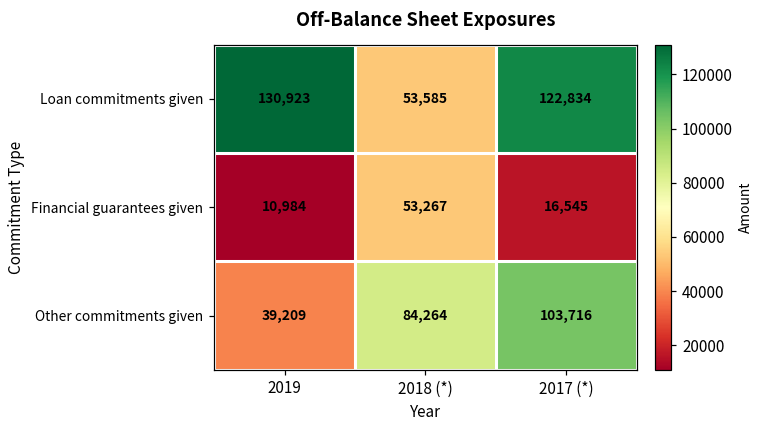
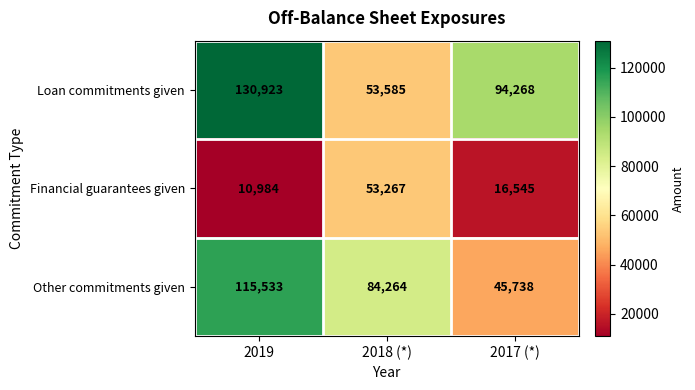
Loan commitments given, 2017 (*): 122,834 -> 94,268
Other commitments given, 2019: 39,209 -> 115,533
Other commitments given, 2017 (*): 103,716 -> 45,738
